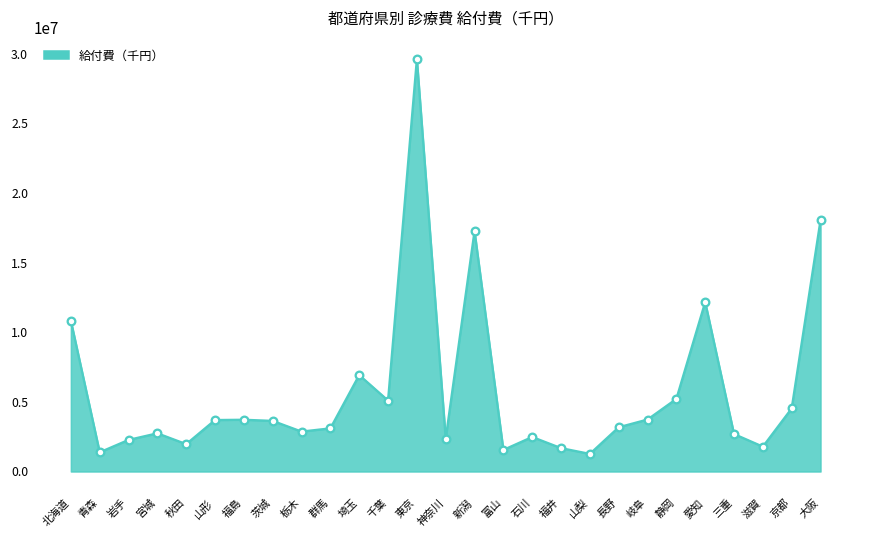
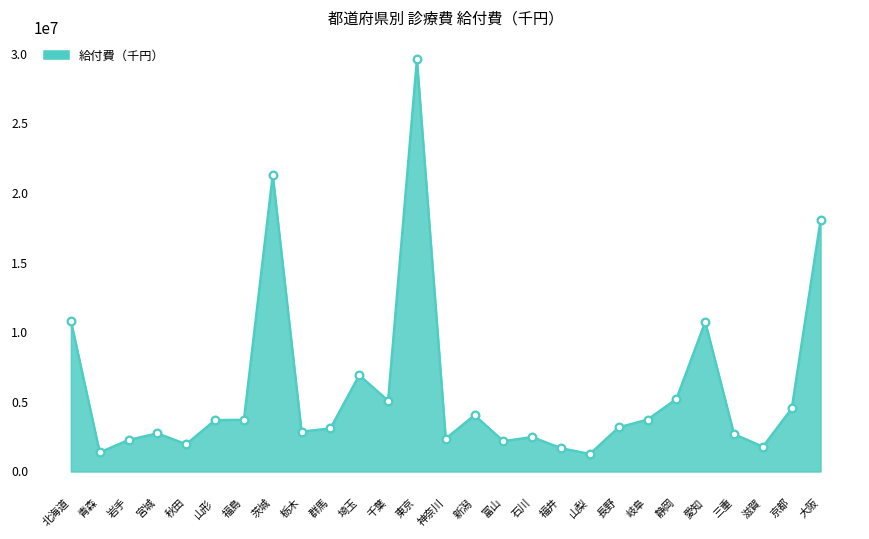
茨城: 3600000 -> 21300000
新潟: 17300000 -> 4000000
富山: 1500000 -> 2200000
愛知: 12200000 -> 10800000
